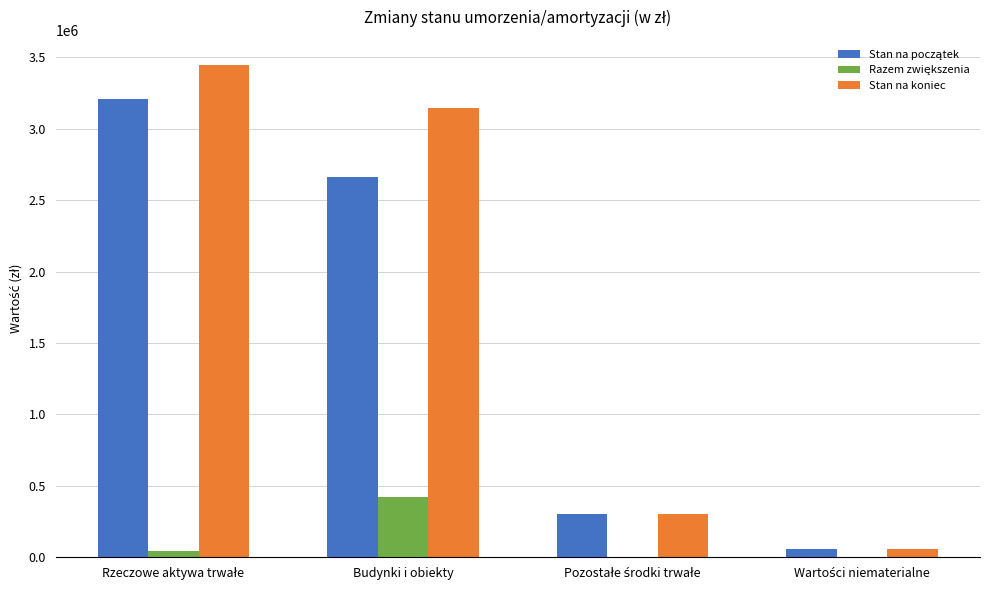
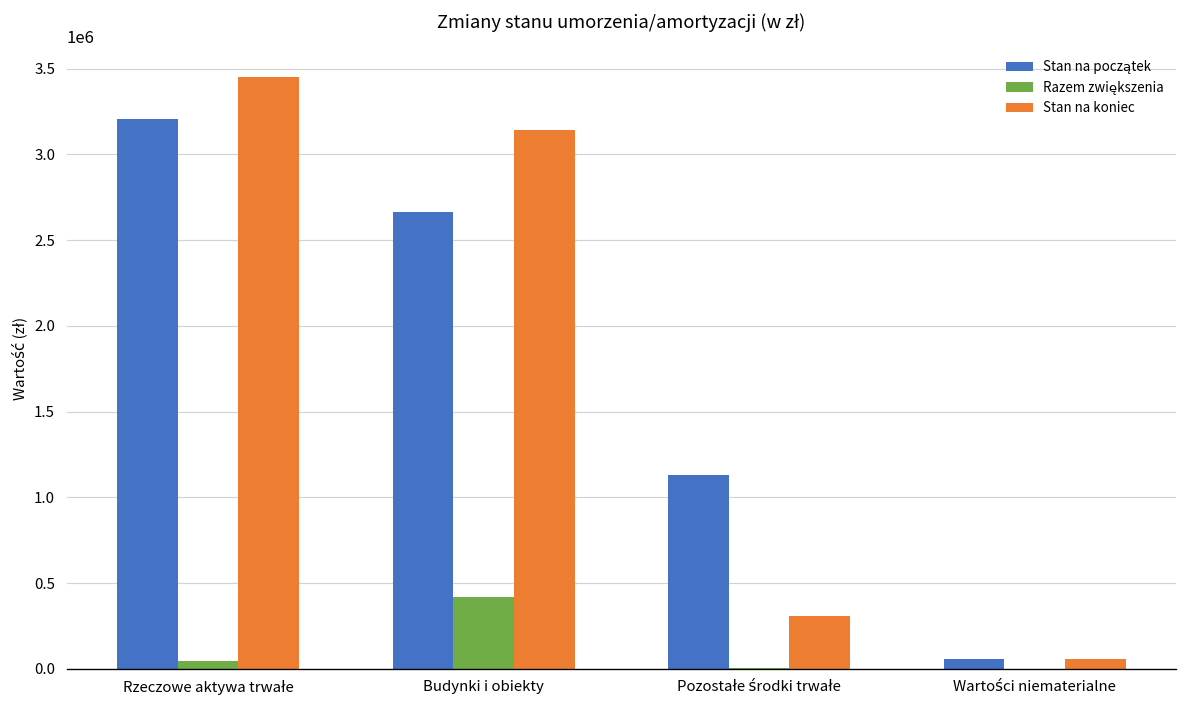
Stan na początek, Pozostałe środki trwałe: 300000 -> 1130000
